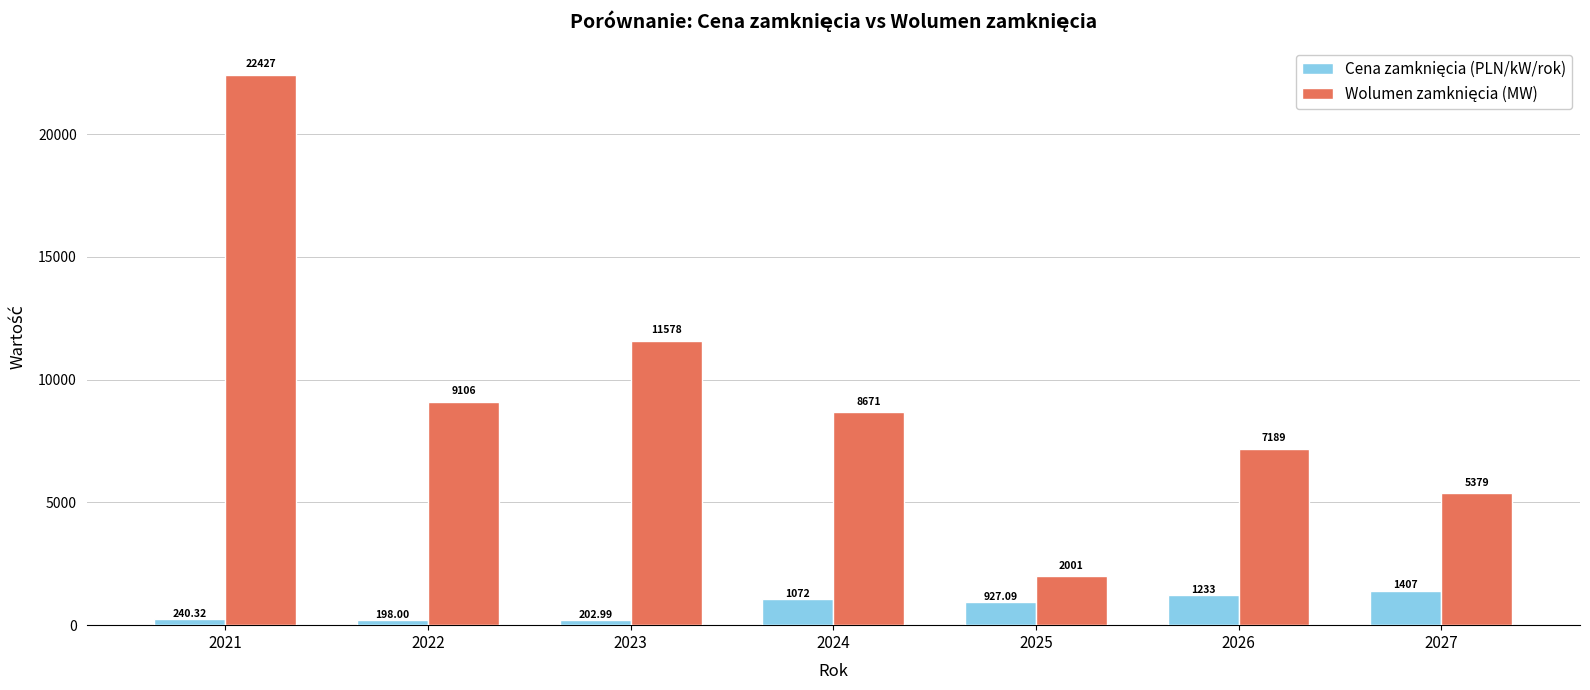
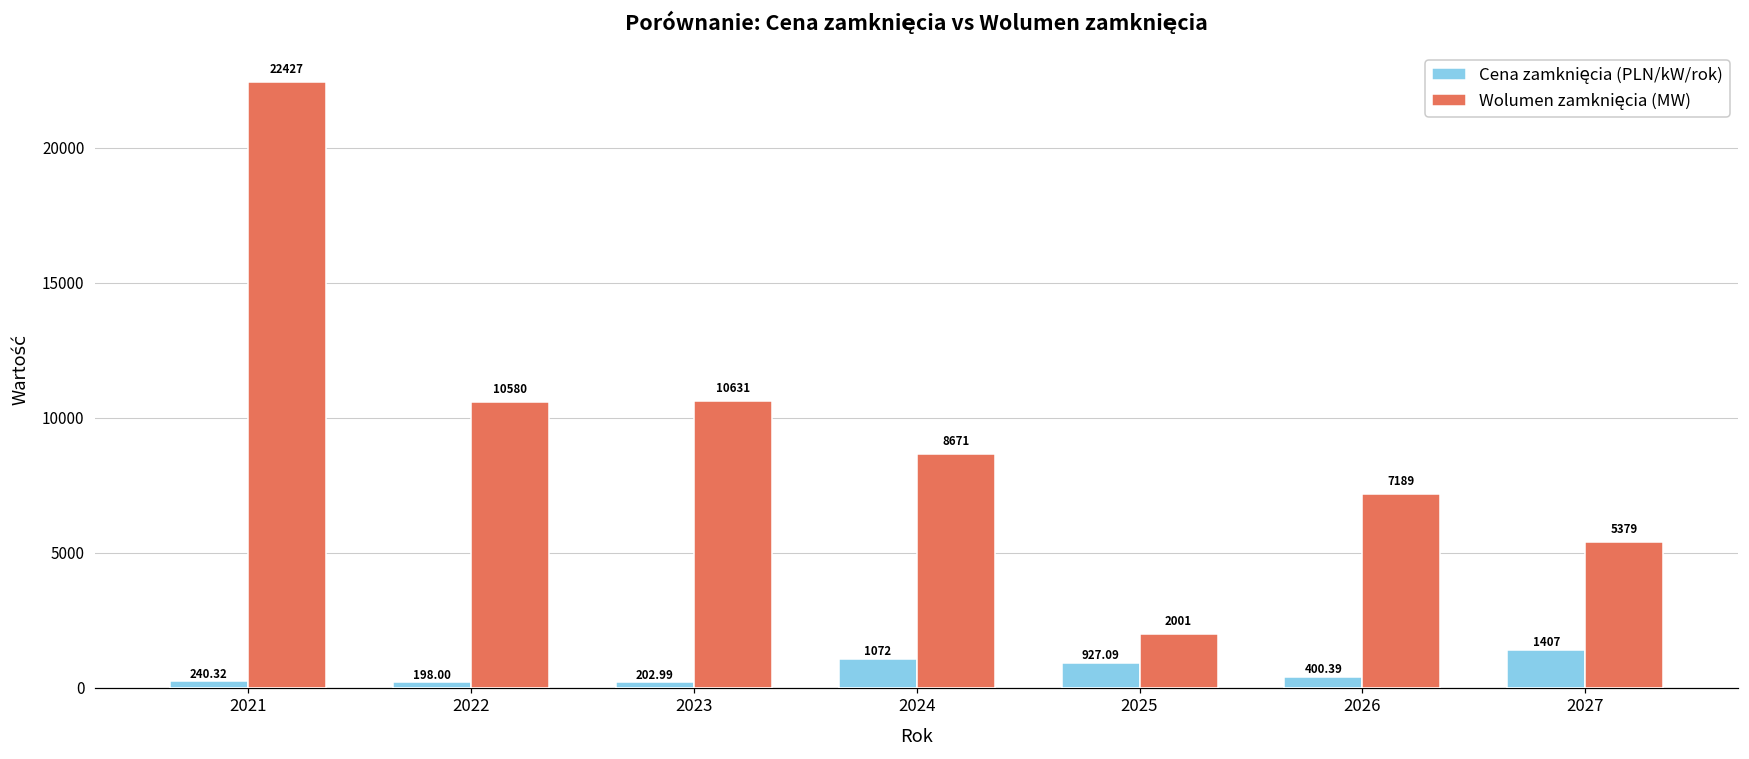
Wolumen zamknięcia (MW), 2022: 9106 -> 10580
Wolumen zamknięcia (MW), 2023: 11578 -> 10631
Cena zamknięcia (PLN/kW/rok), 2026: 1233 -> 400.39
